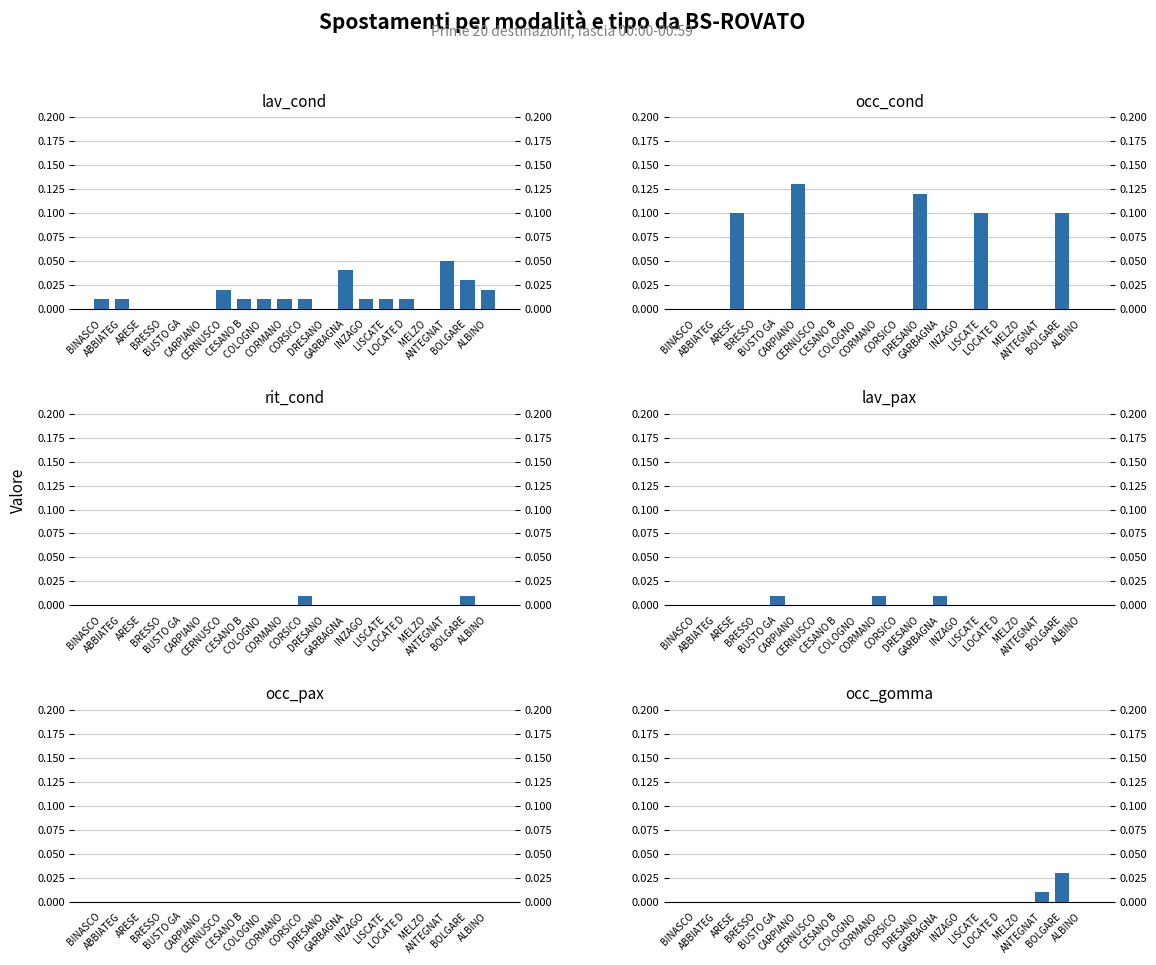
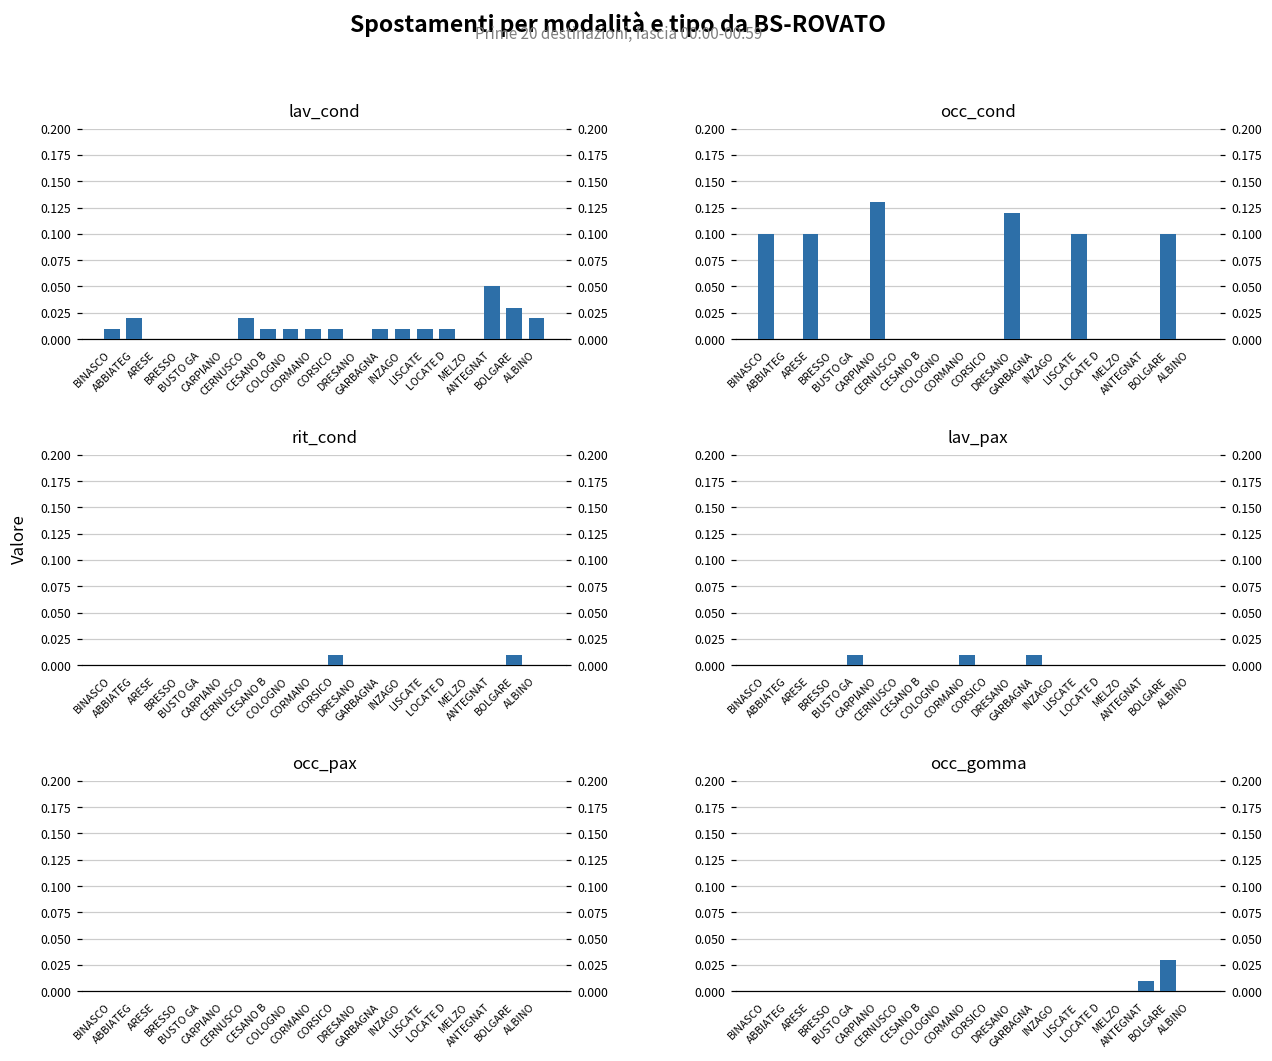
lav_cond, ABBIATEG: 0.01 -> 0.02
lav_cond, GARBAGNA: 0.04 -> 0.01
occ_cond, BINASCO: 0.0 -> 0.1
